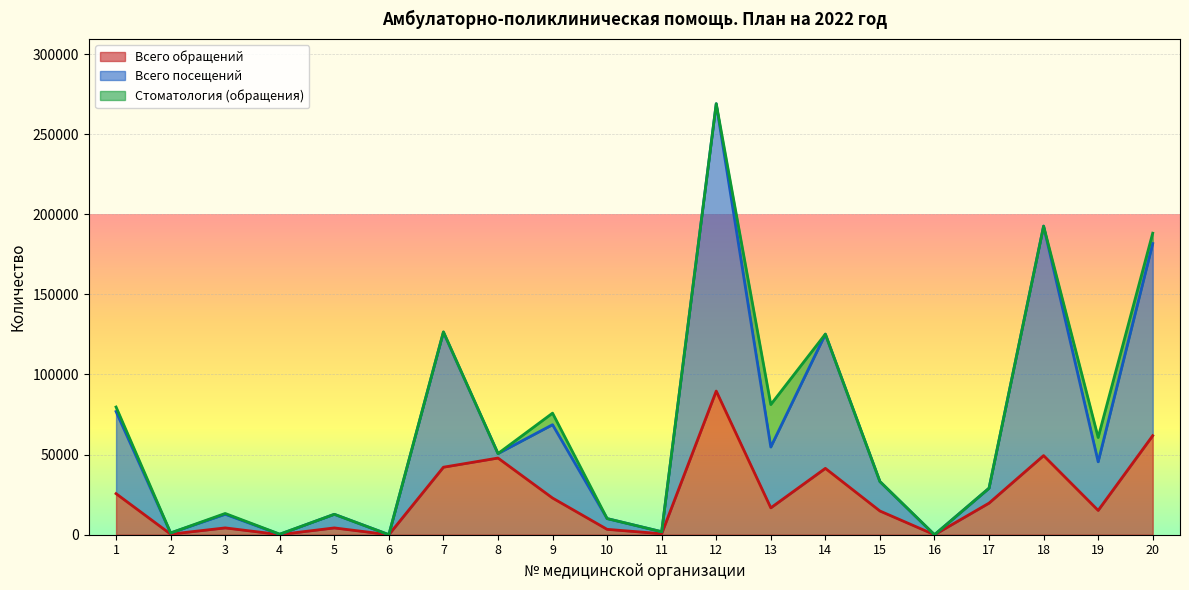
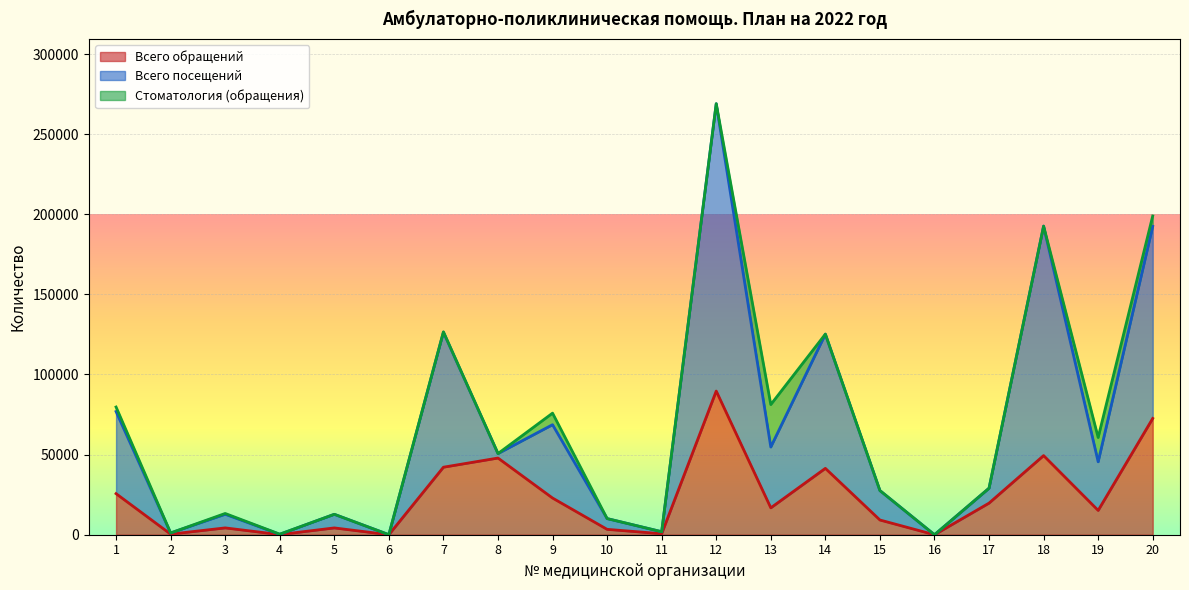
Всего обращений, 15: 15000 -> 9000
Всего обращений, 20: 62000 -> 73000
